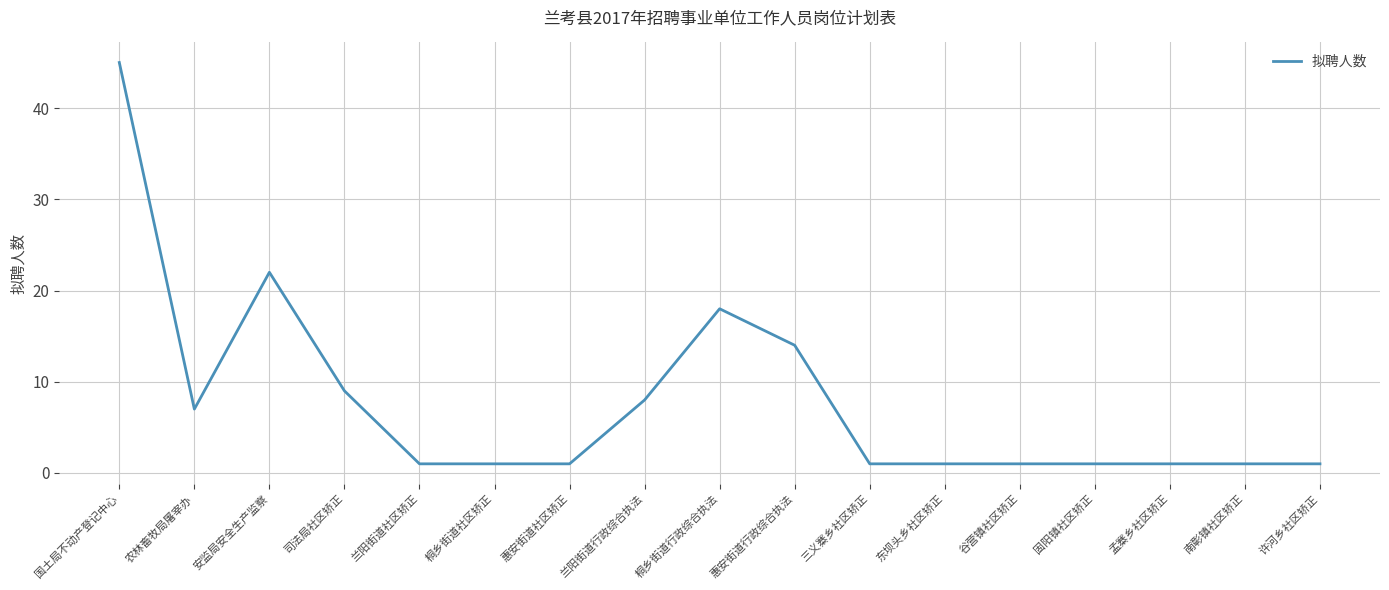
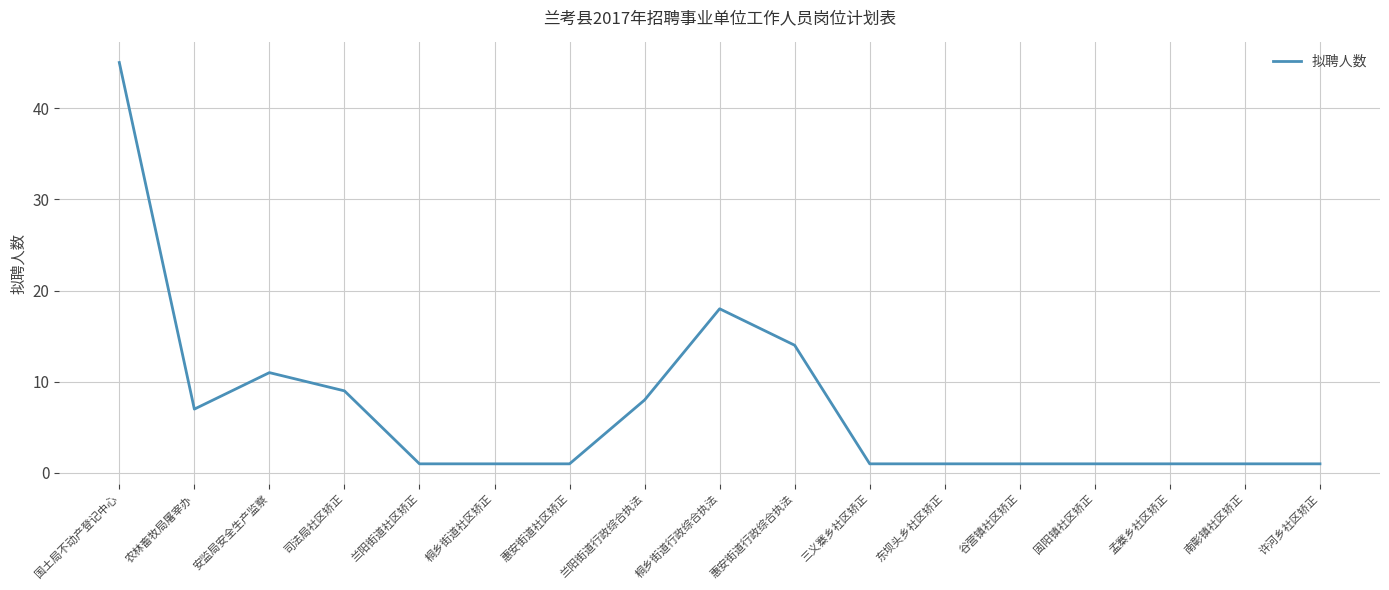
安监局安全生产监察: 22 -> 11
